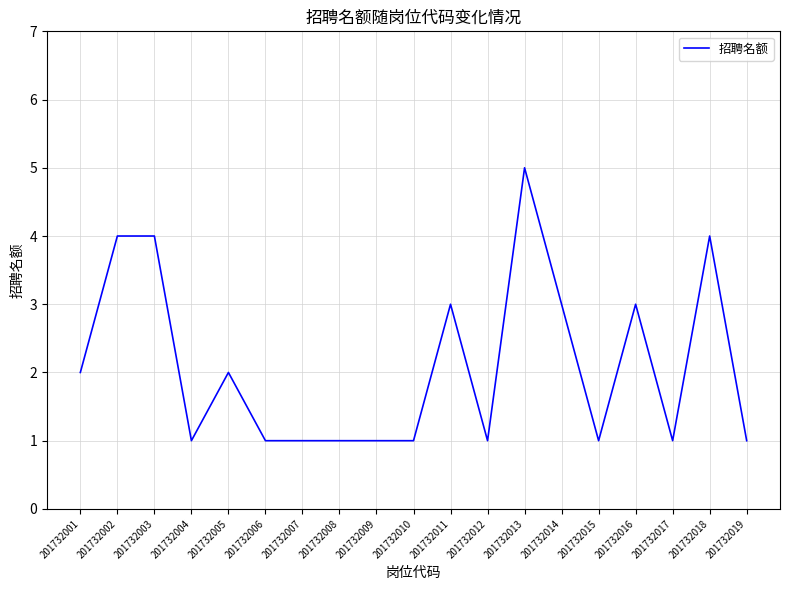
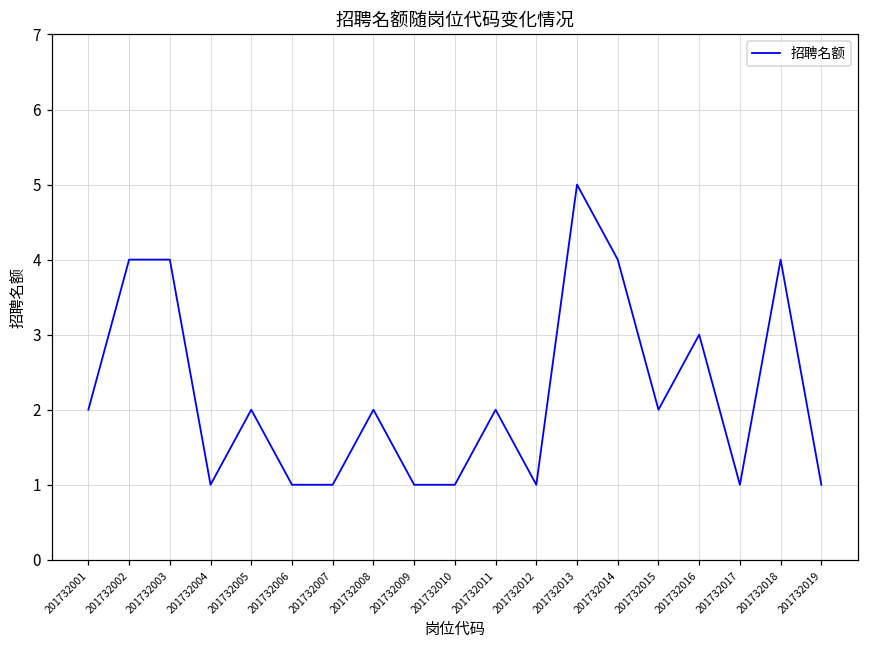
201732008: 1 -> 2
201732011: 3 -> 2
201732014: 3 -> 4
201732015: 1 -> 2
